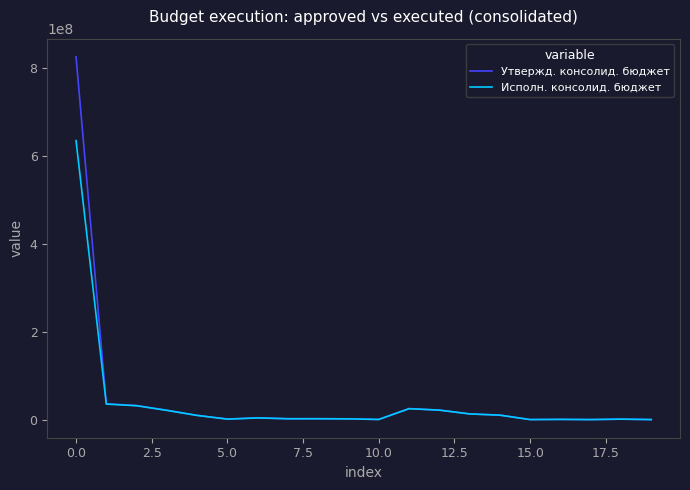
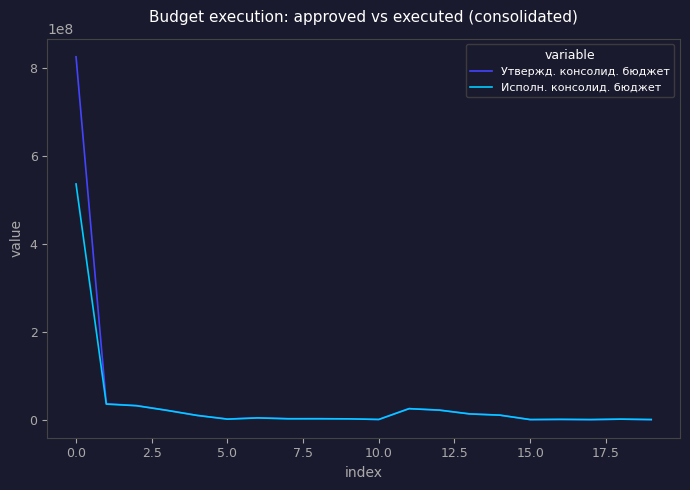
Исполн. консолид. бюджет, 0.0: 640000000 -> 540000000
